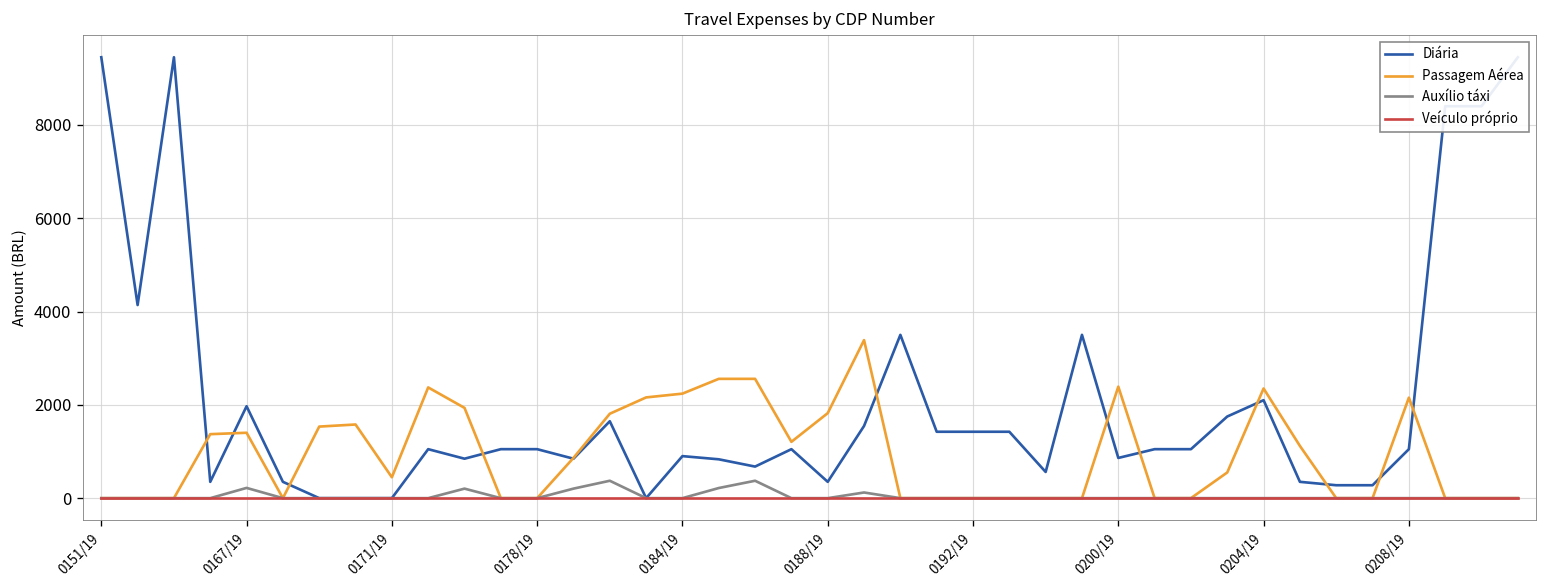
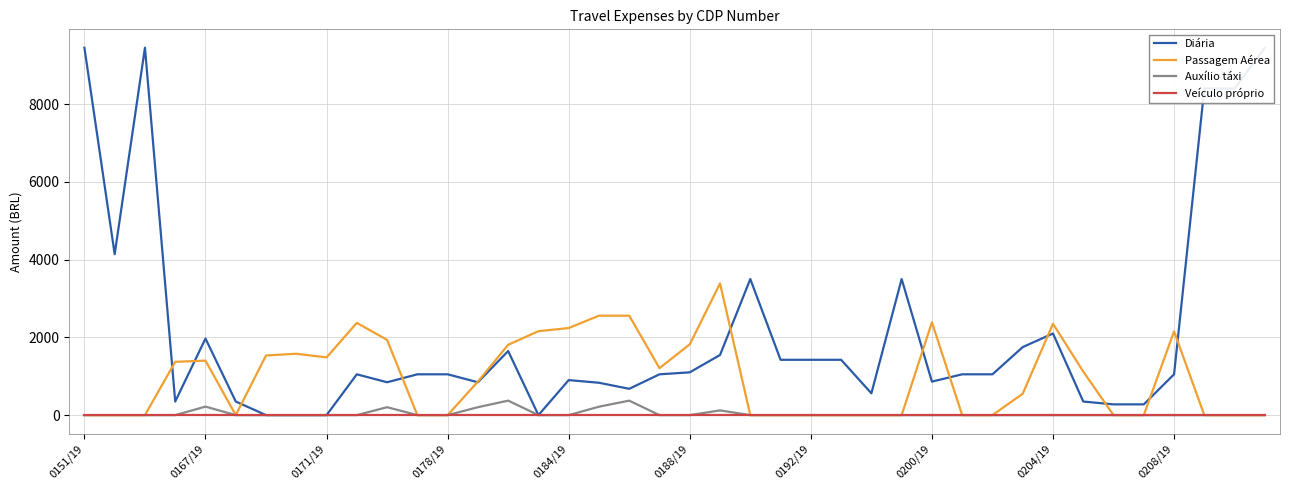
Passagem Aérea, 0171/19: 400 -> 1500
Diária, 0188/19: 400 -> 1100
